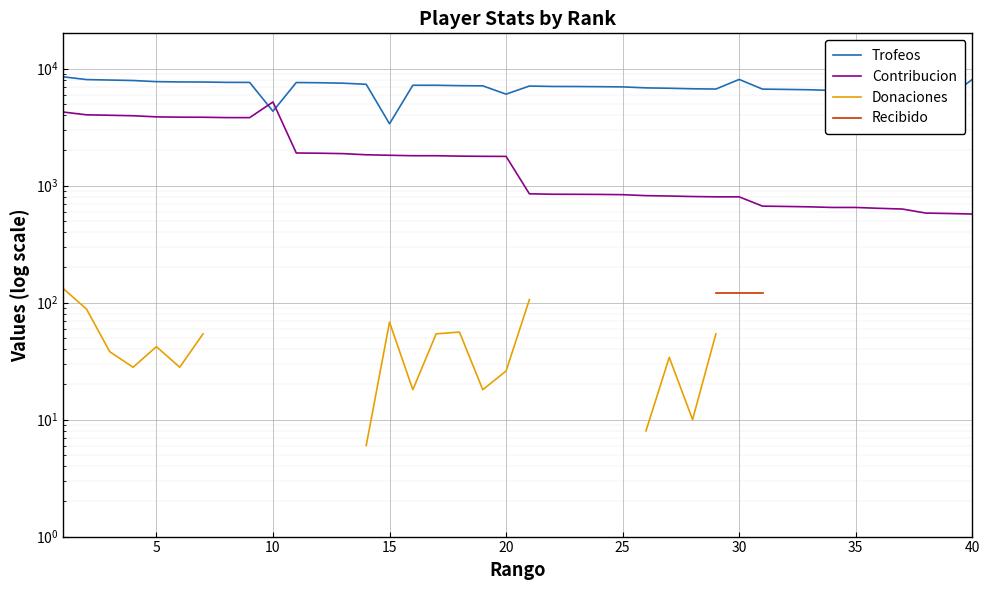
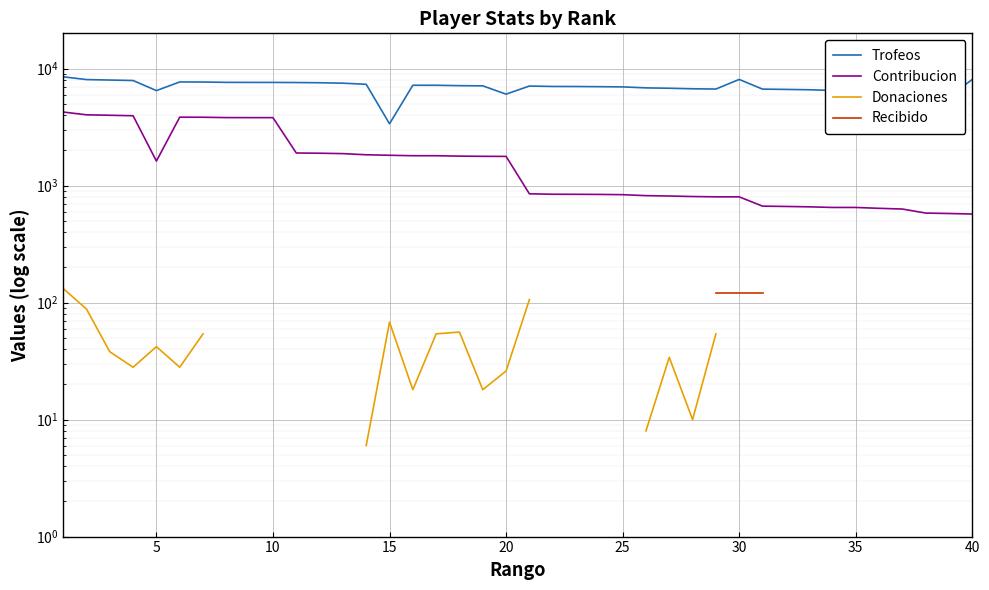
Trofeos, 5: 8000 -> 6000
Contribucion, 5: 3900 -> 1600
Trofeos, 10: 4300 -> 8000
Contribucion, 10: 5000 -> 3800
